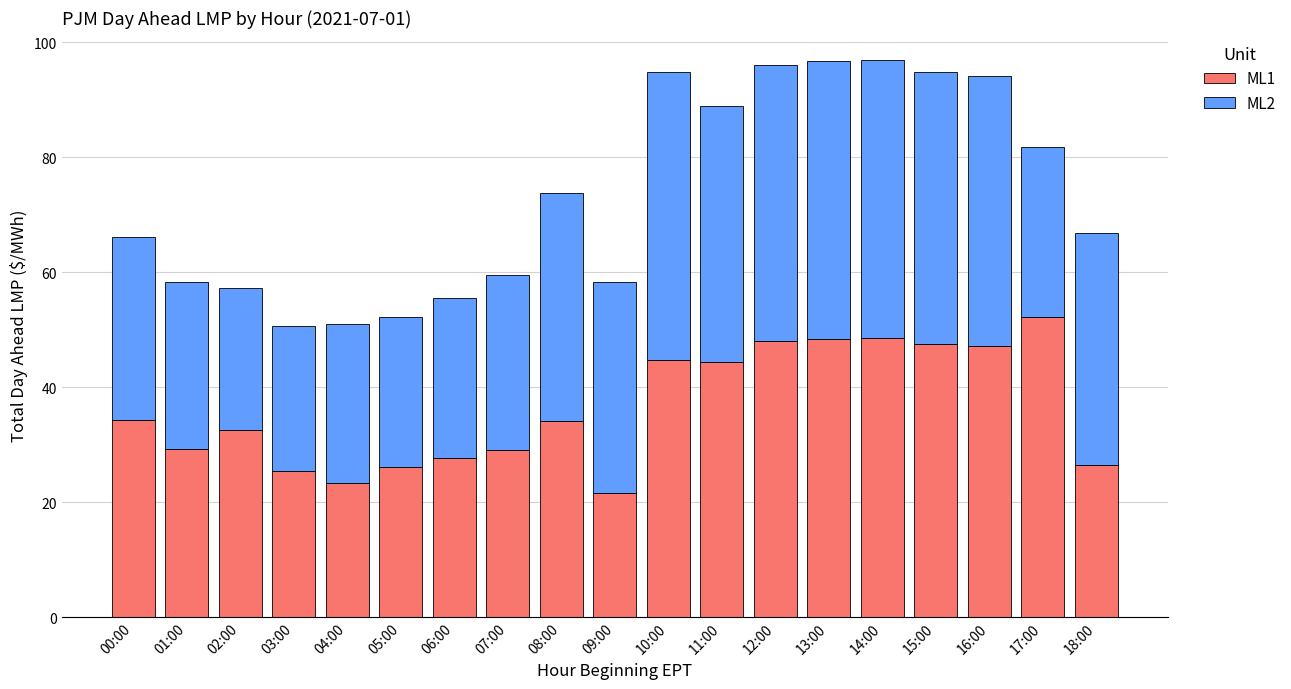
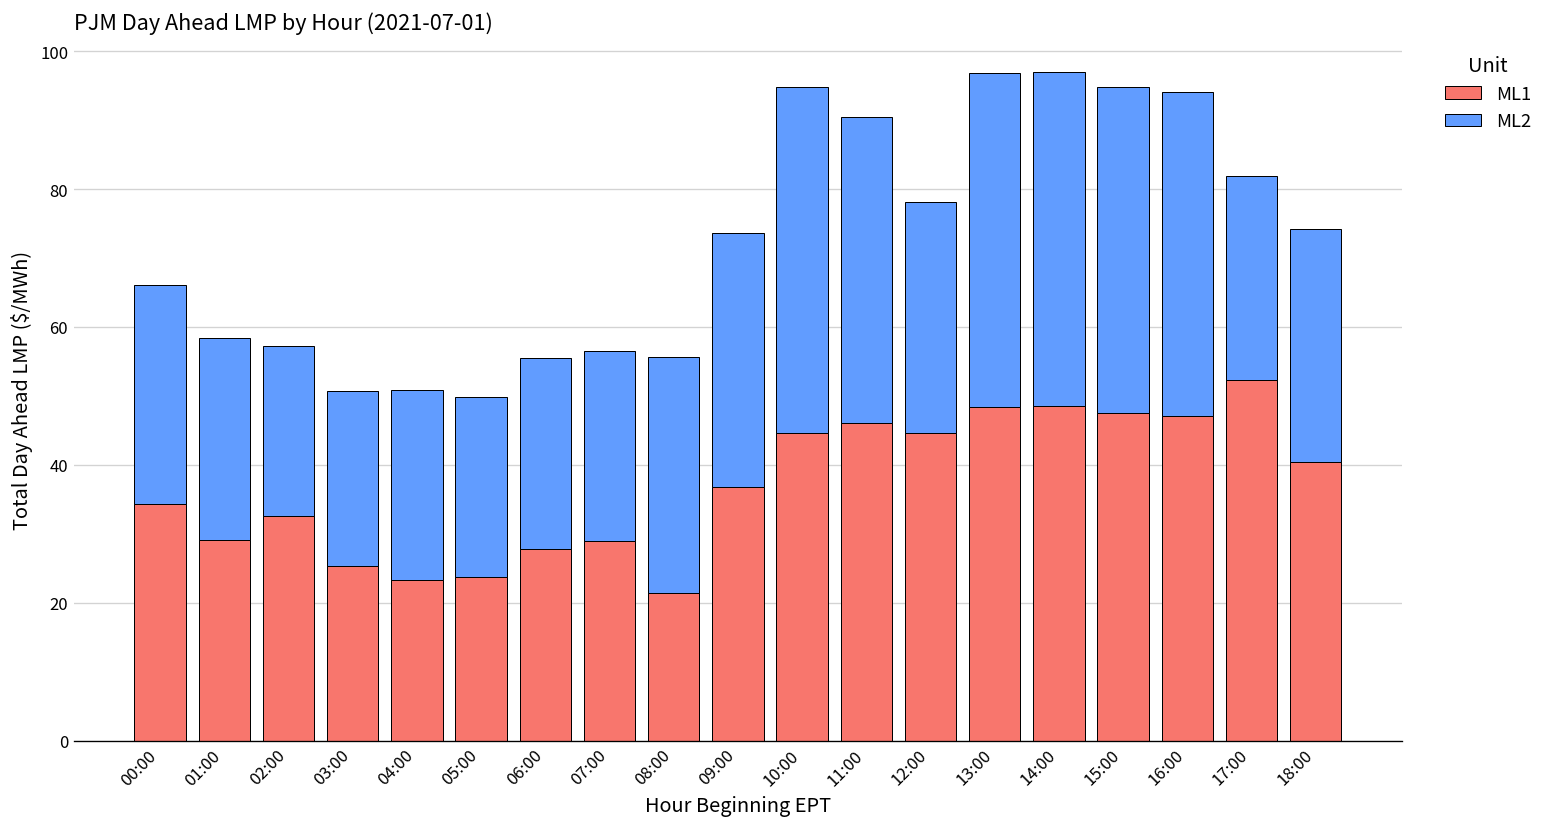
ML1, 05:00: 26 -> 24
ML2, 07:00: 31 -> 28
ML1, 08:00: 34 -> 21
ML2, 08:00: 40 -> 34
ML1, 09:00: 22 -> 37
ML1, 11:00: 44 -> 46
ML1, 12:00: 48 -> 45
ML2, 12:00: 48 -> 34
ML1, 18:00: 26 -> 40
ML2, 18:00: 40 -> 34
